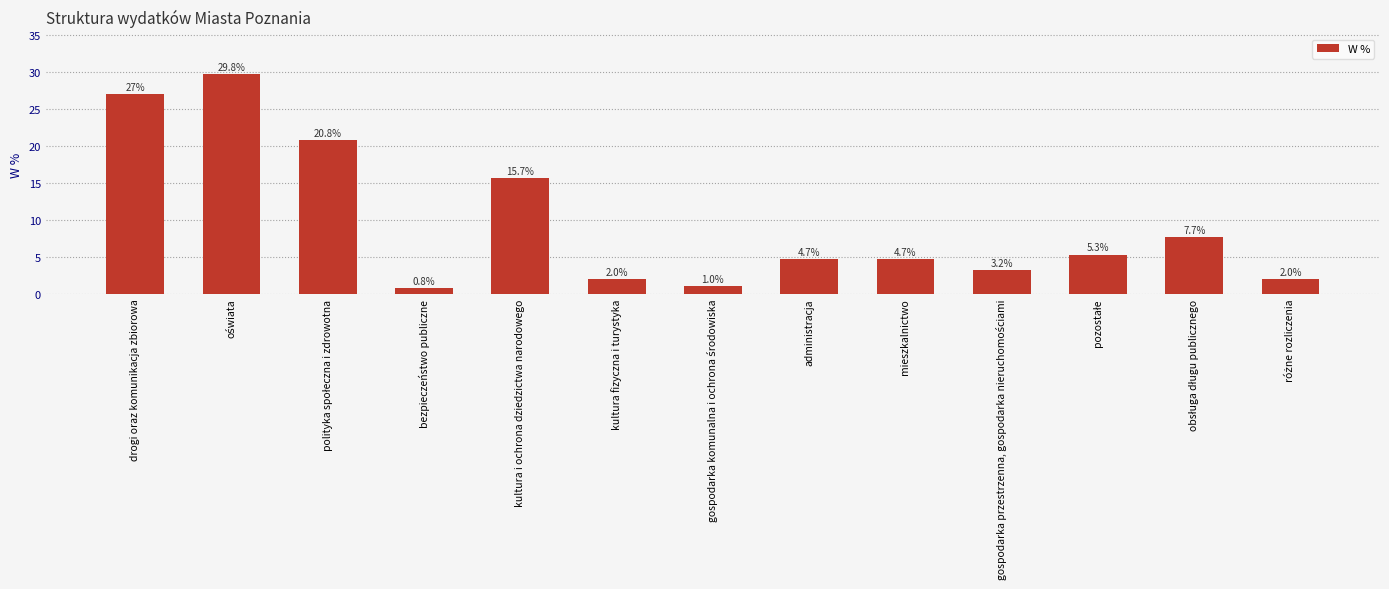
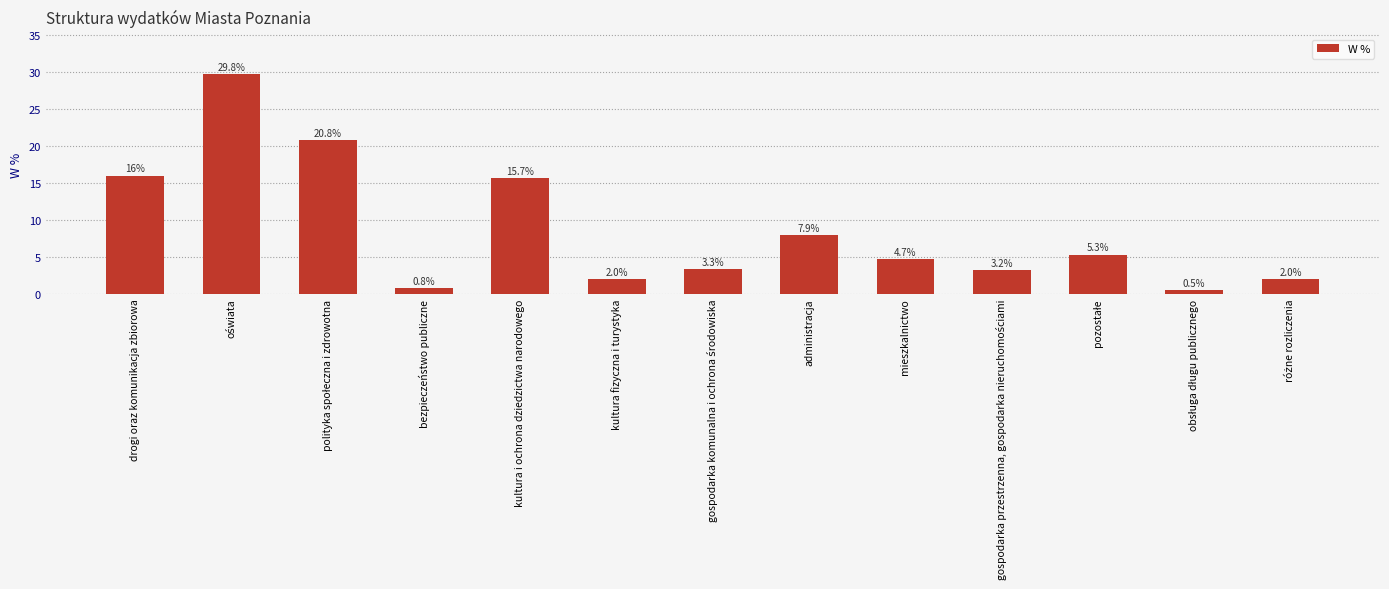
drogi oraz komunikacja zbiorowa: 27% -> 16%
gospodarka komunalna i ochrona środowiska: 1.0% -> 3.3%
administracja: 4.7% -> 7.9%
obsługa długu publicznego: 7.7% -> 0.5%
